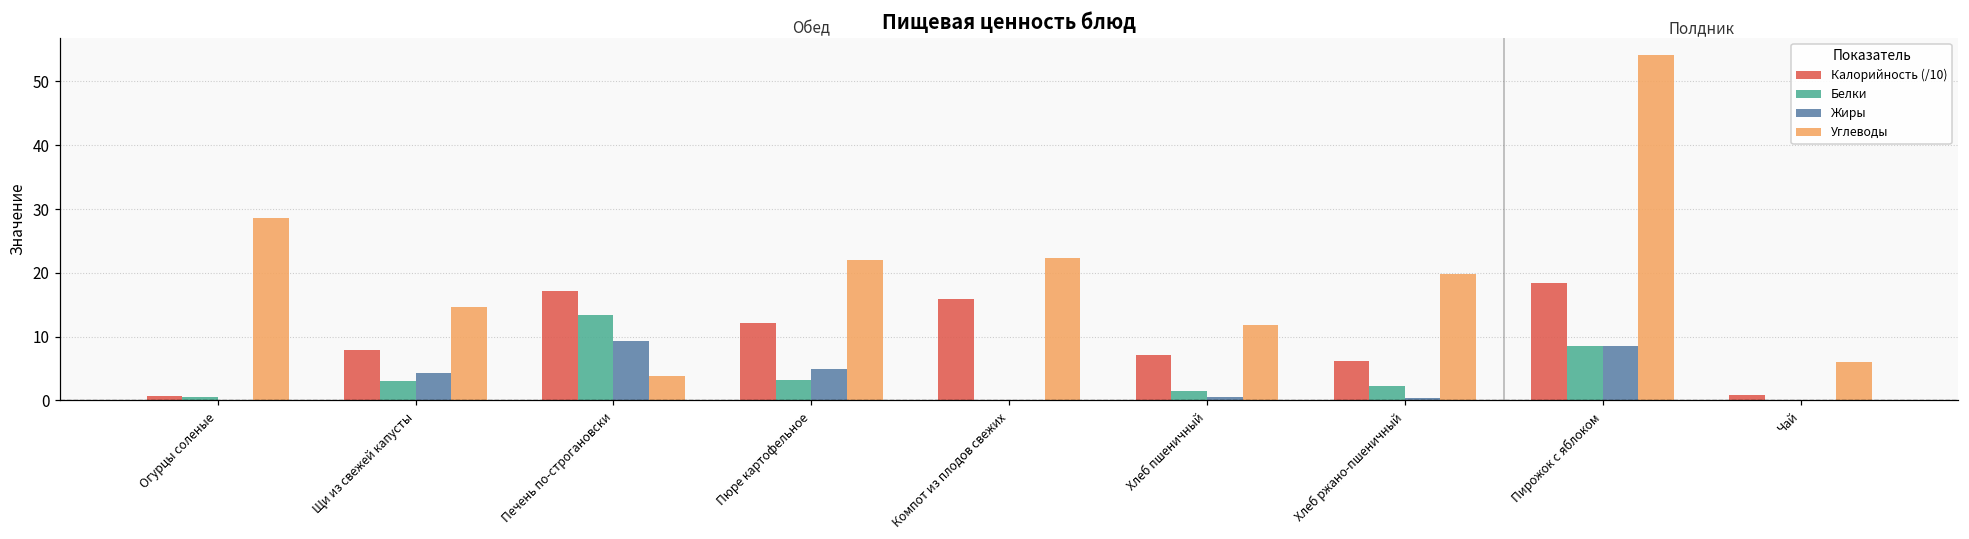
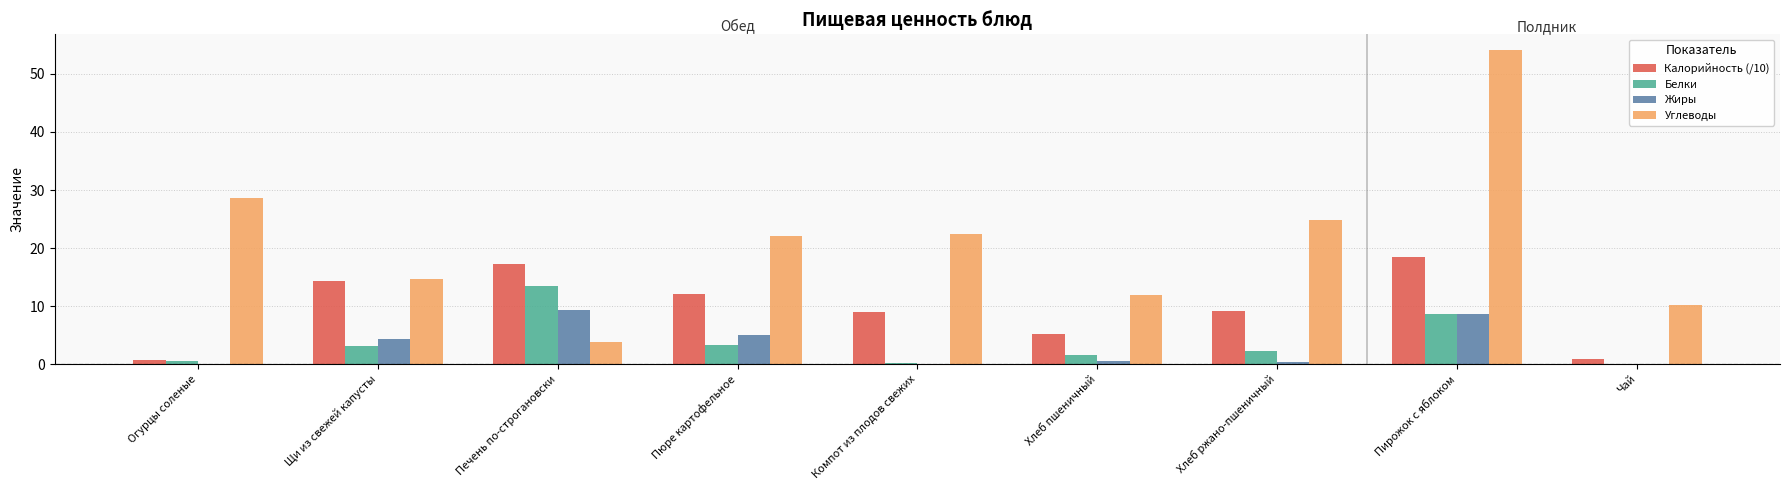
Калорийность (/10), Щи из свежей капусты: 8 -> 14
Калорийность (/10), Компот из плодов свежих: 16 -> 9
Калорийность (/10), Хлеб пшеничный: 7 -> 5
Калорийность (/10), Хлеб ржано-пшеничный: 6 -> 9
Углеводы, Хлеб ржано-пшеничный: 20 -> 25
Углеводы, Чай: 6 -> 10
